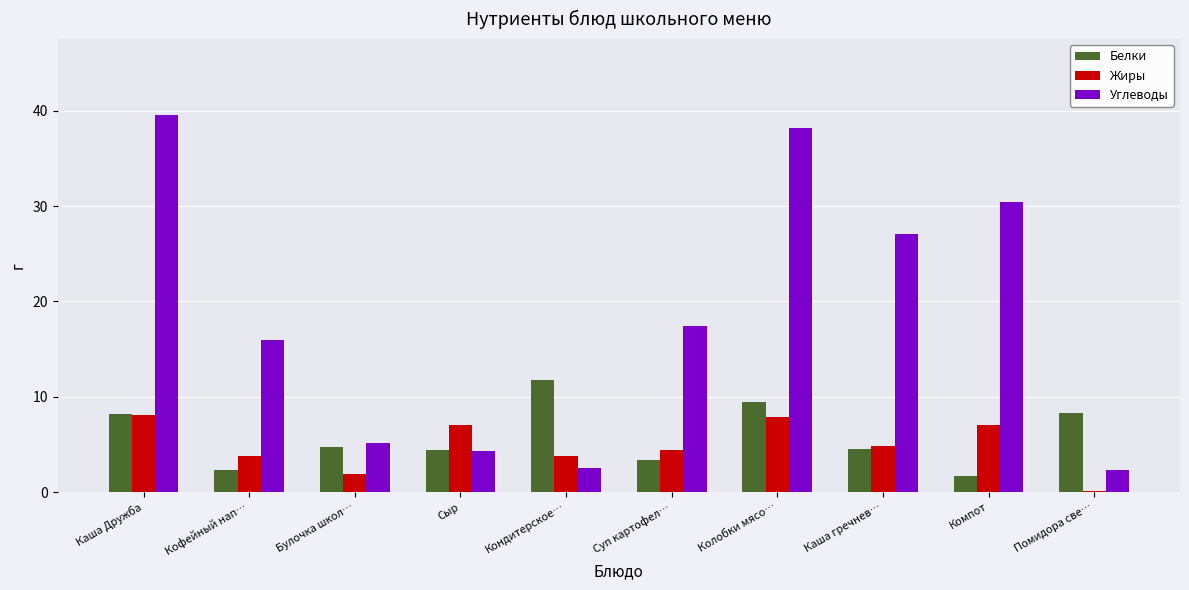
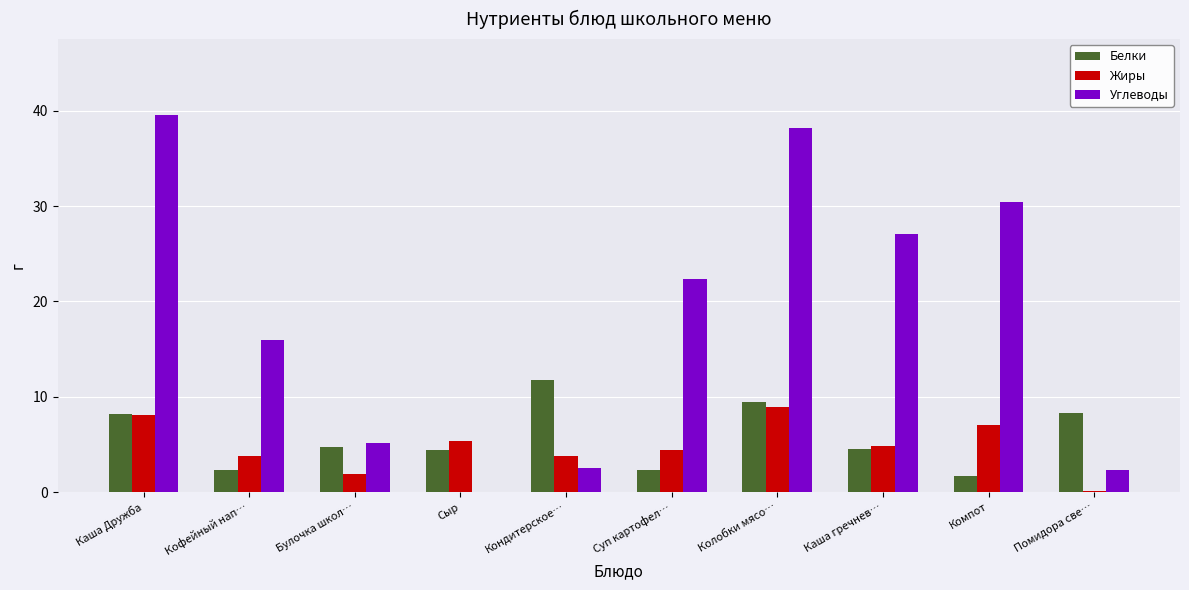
Жиры, Сыр: 7 -> 5
Углеводы, Сыр: 4 -> 0
Белки, Суп картофел…: 3 -> 2
Углеводы, Суп картофел…: 17 -> 22
Жиры, Колобки мясо…: 8 -> 9
